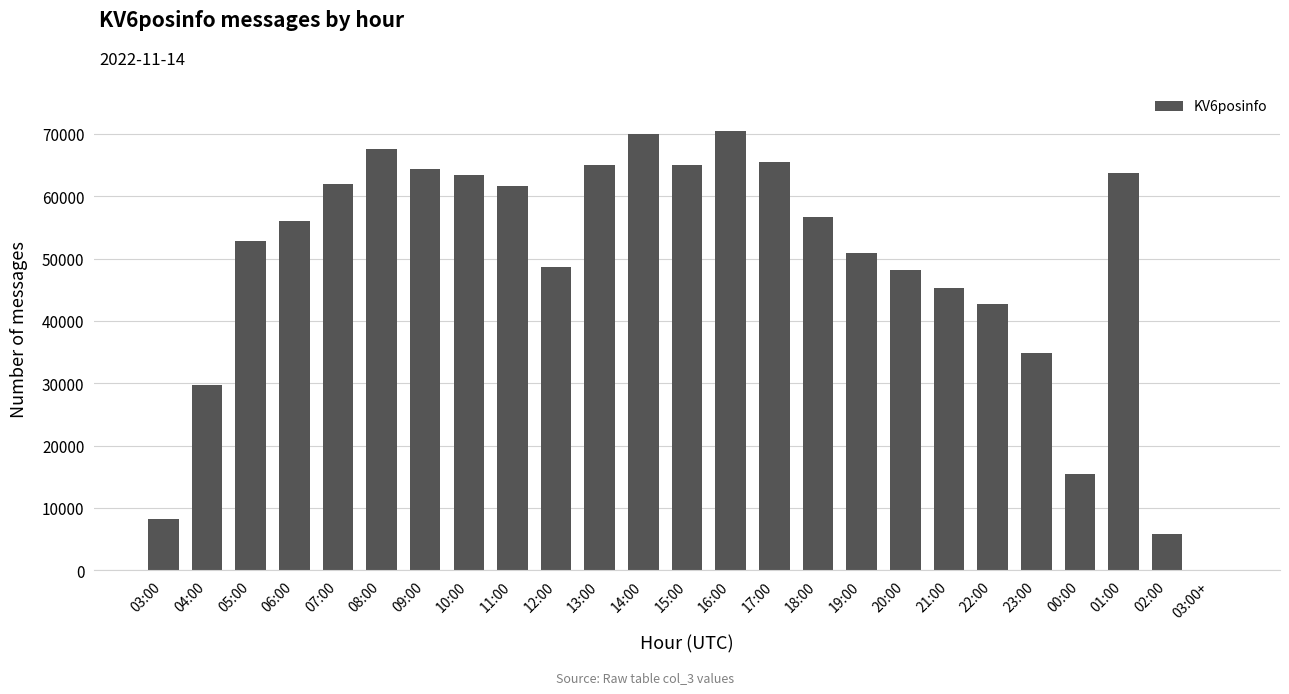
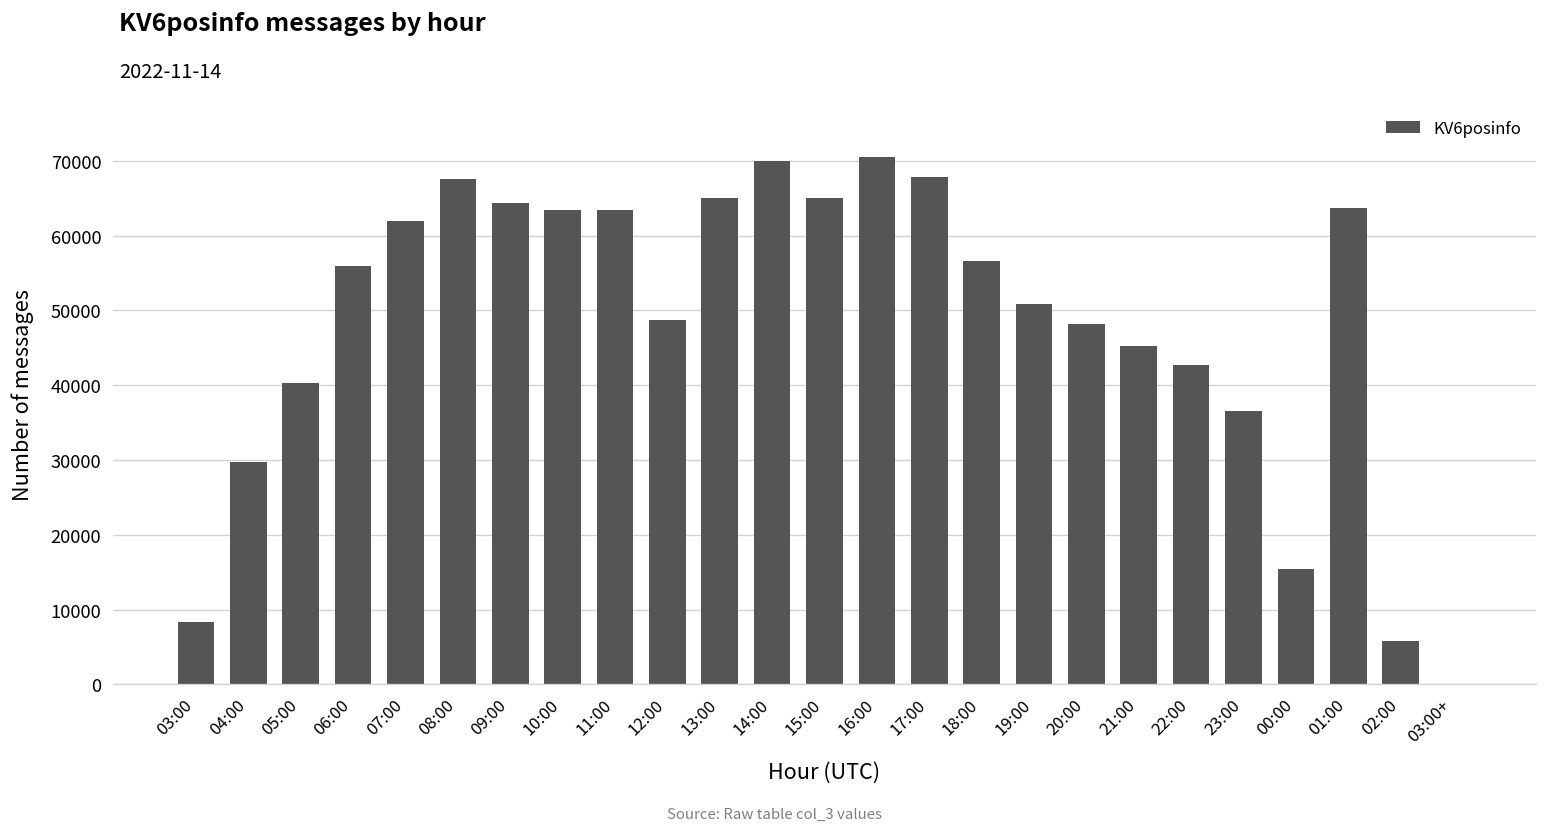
05:00: 53000 -> 40000
11:00: 62000 -> 63000
17:00: 65000 -> 68000
23:00: 35000 -> 37000
